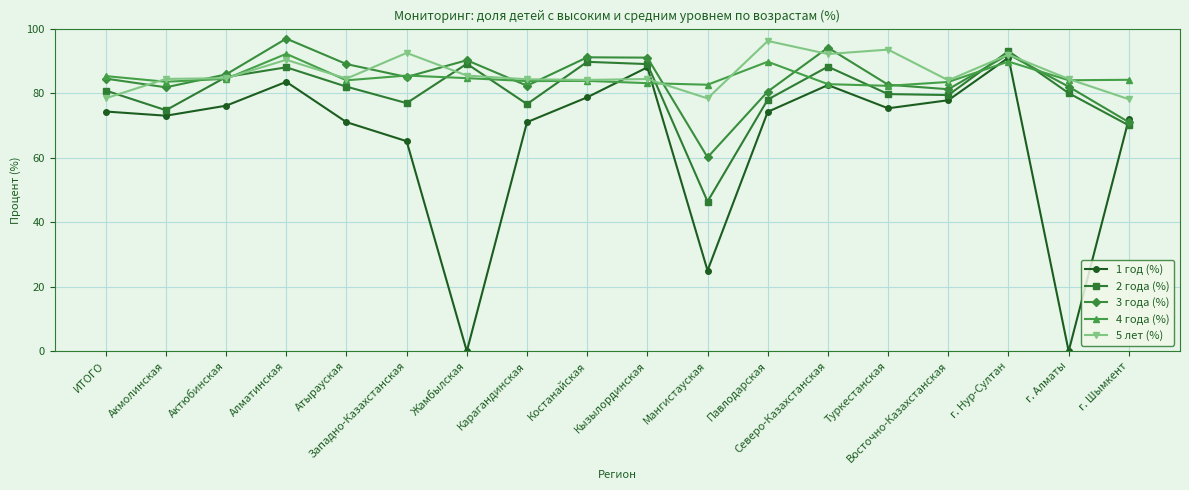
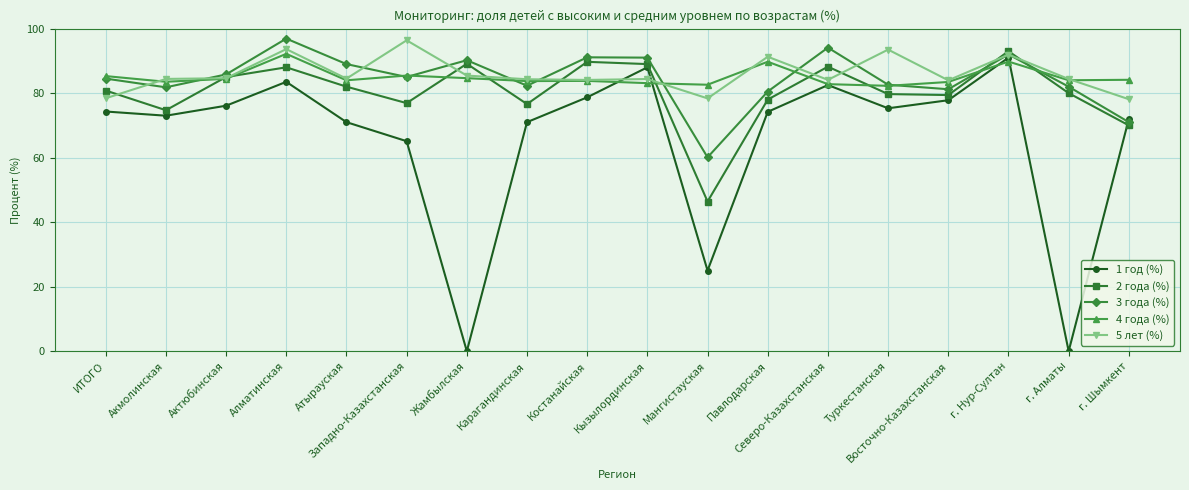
5 лет (%), Алматинская: 90 -> 94
5 лет (%), Западно-Казахстанская: 92 -> 96
5 лет (%), Павлодарская: 96 -> 91
5 лет (%), Северо-Казахстанская: 92 -> 84
